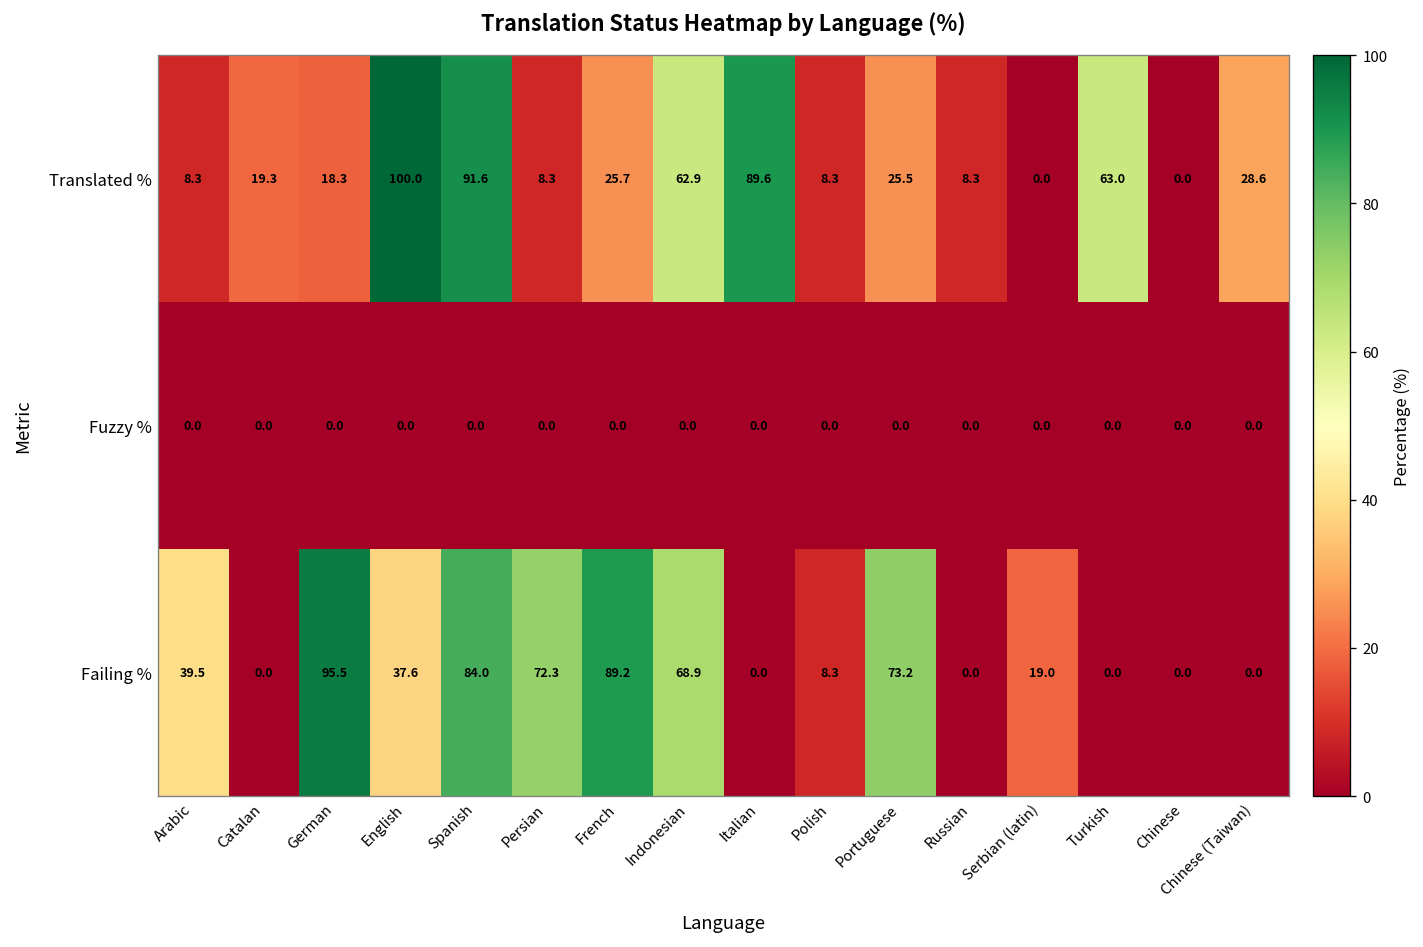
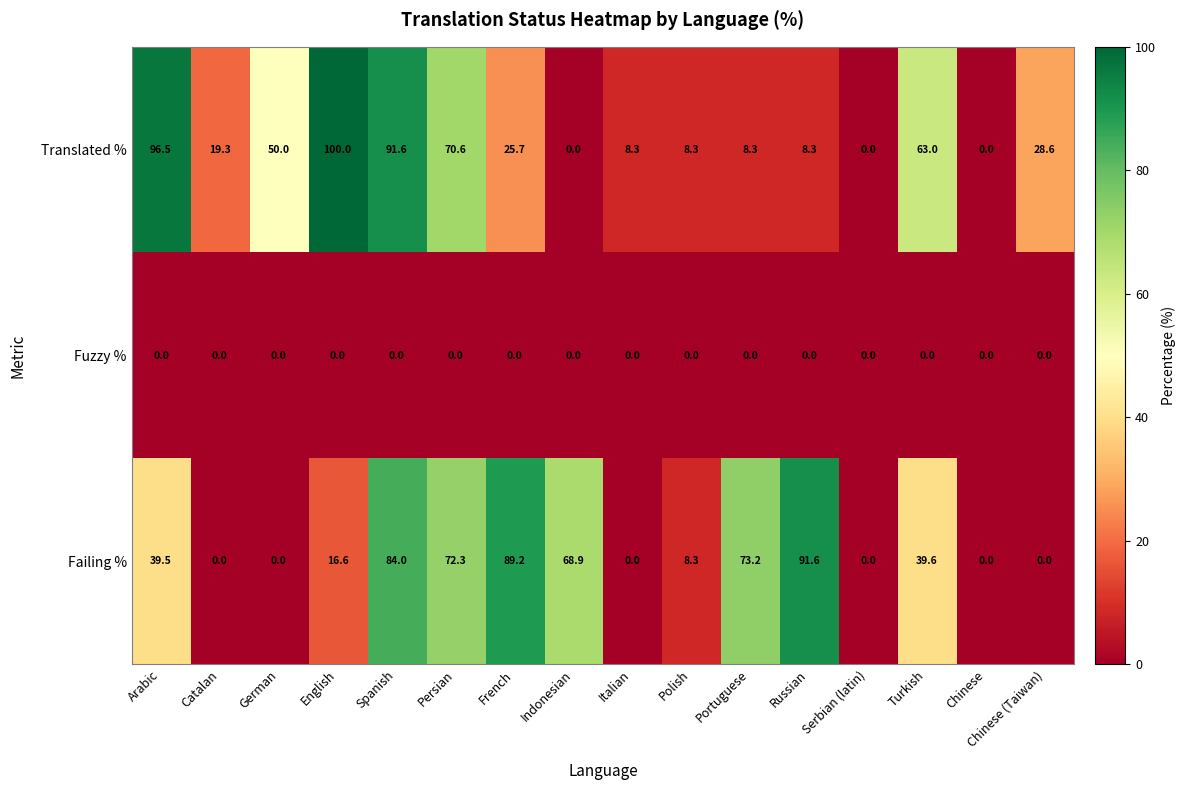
Translated %, Arabic: 8.3 -> 96.5
Translated %, German: 18.3 -> 50.0
Translated %, Persian: 8.3 -> 70.6
Translated %, Indonesian: 62.9 -> 0.0
Translated %, Italian: 89.6 -> 8.3
Translated %, Portuguese: 25.5 -> 8.3
Failing %, German: 95.5 -> 0.0
Failing %, English: 37.6 -> 16.6
Failing %, Russian: 0.0 -> 91.6
Failing %, Serbian (latin): 19.0 -> 0.0
Failing %, Turkish: 0.0 -> 39.6
